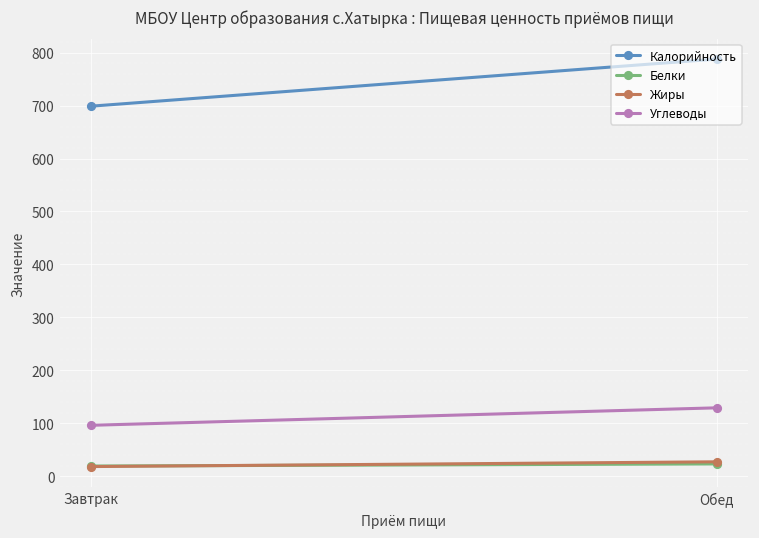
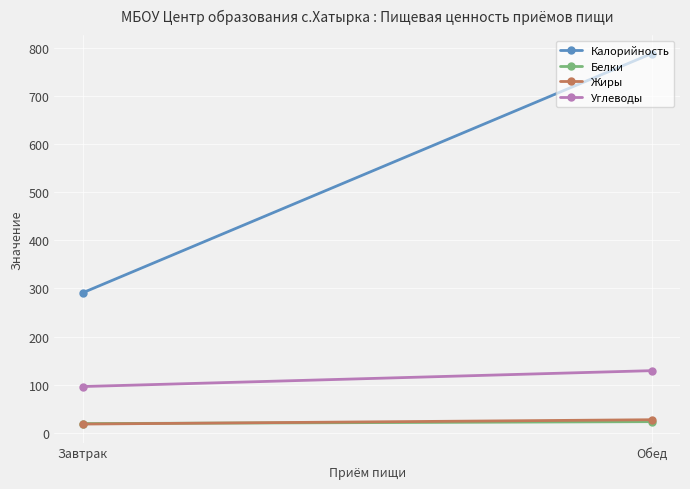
Калорийность, Завтрак: 700 -> 290
